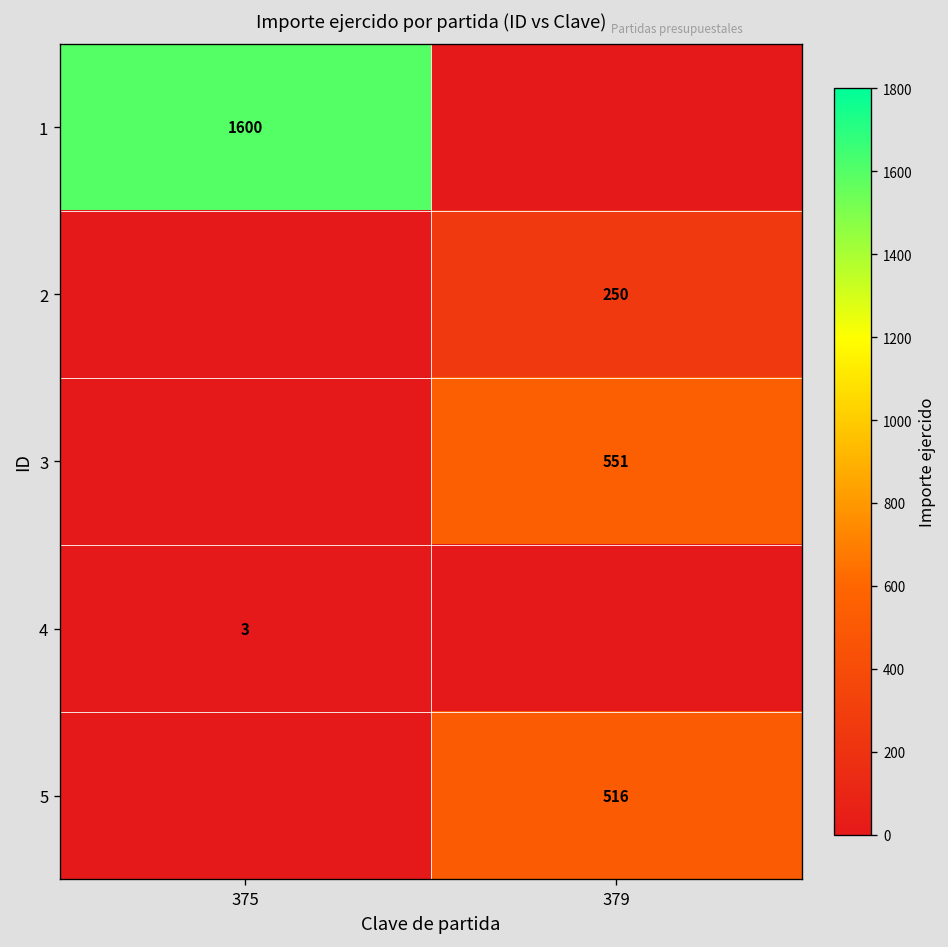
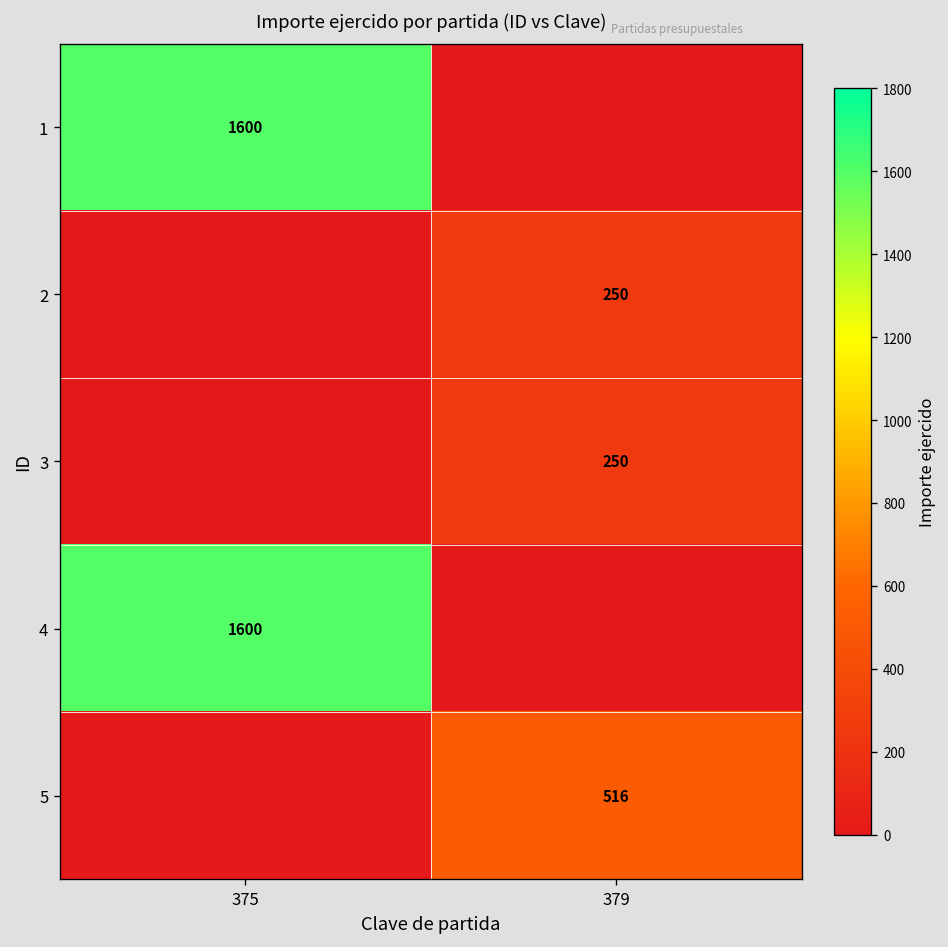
3, 379: 551 -> 250
4, 375: 3 -> 1600
